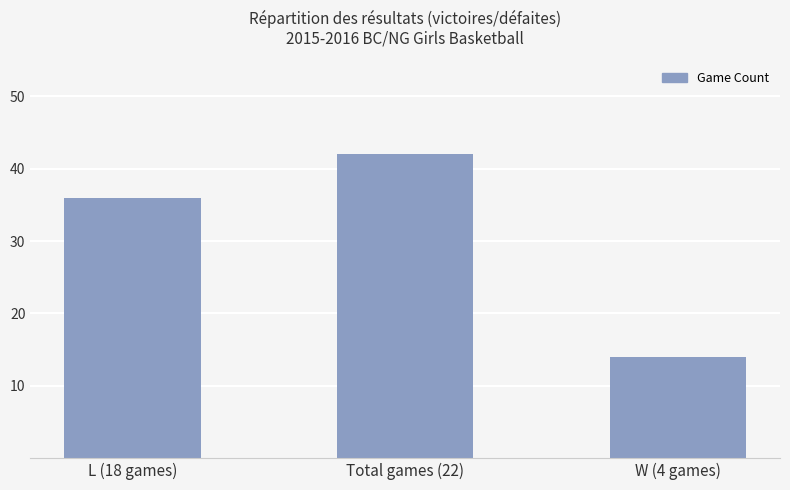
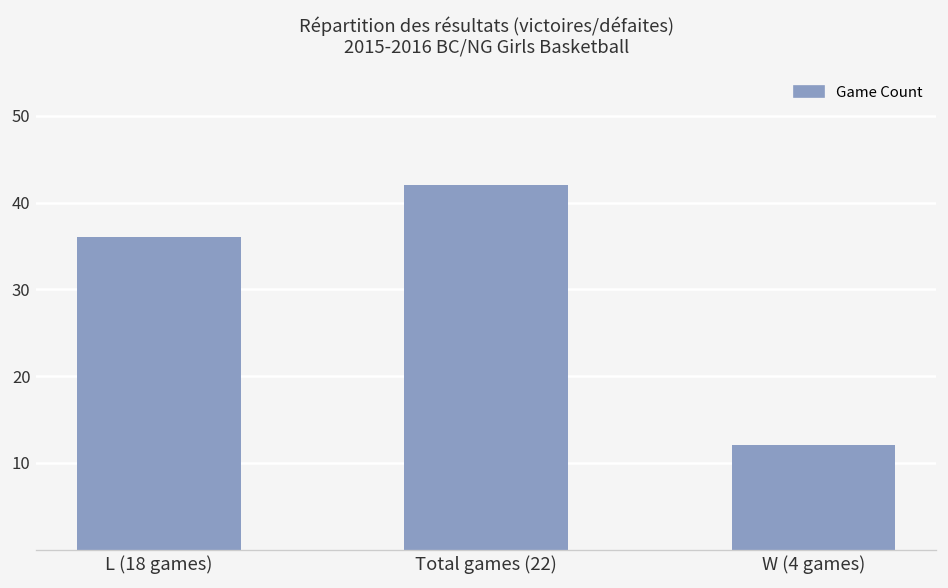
W (4 games): 14 -> 12
